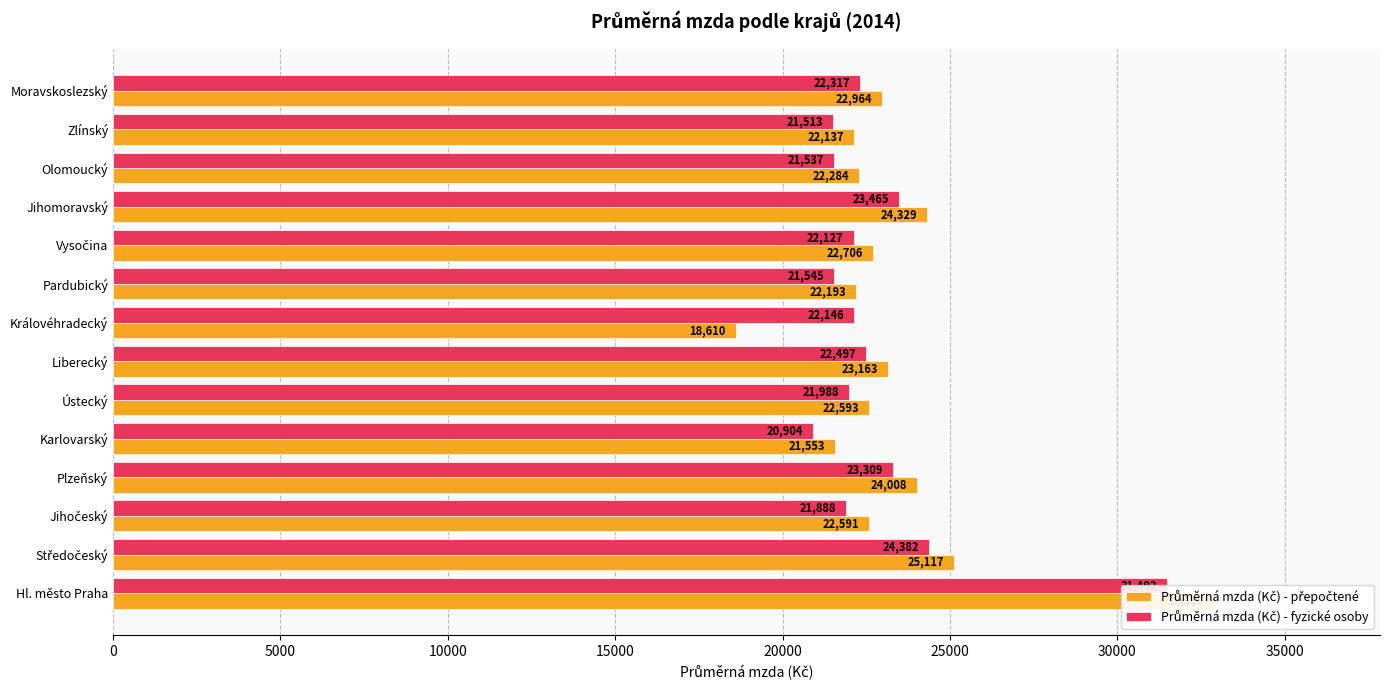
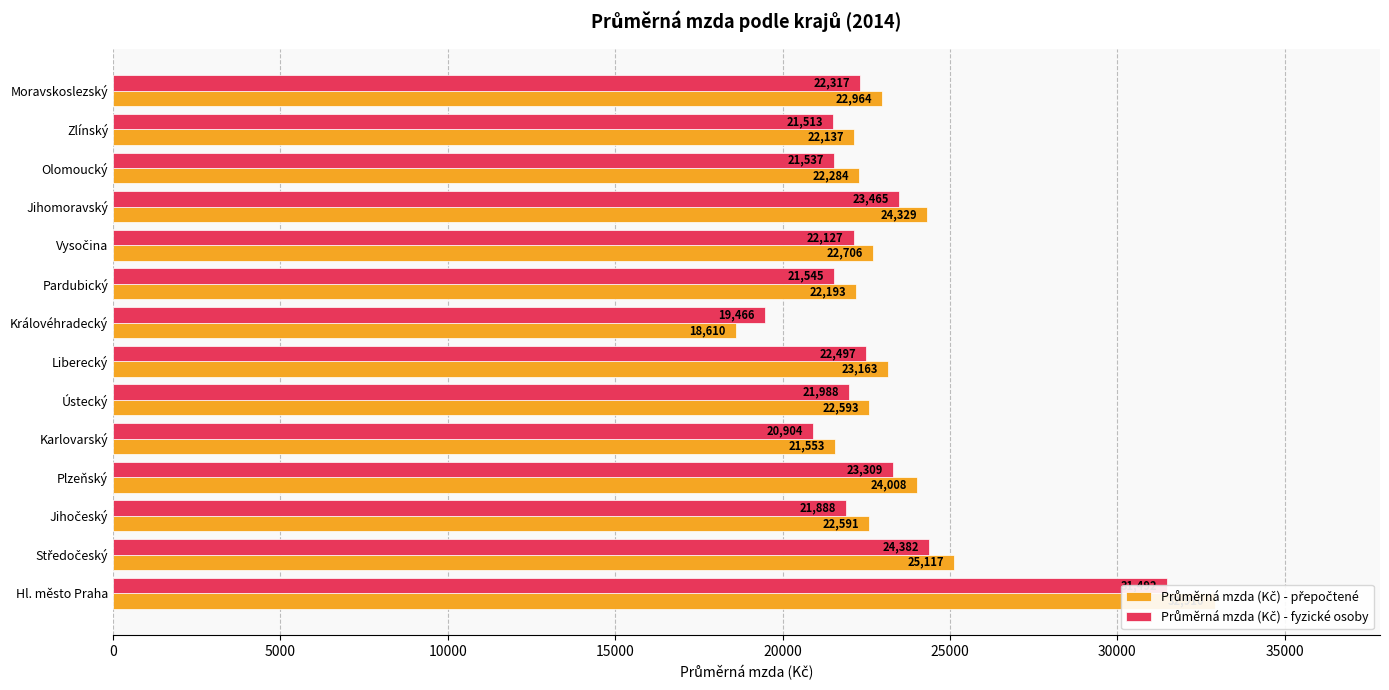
Průměrná mzda (Kč) - fyzické osoby, Královéhradecký: 22,146 -> 19,466
